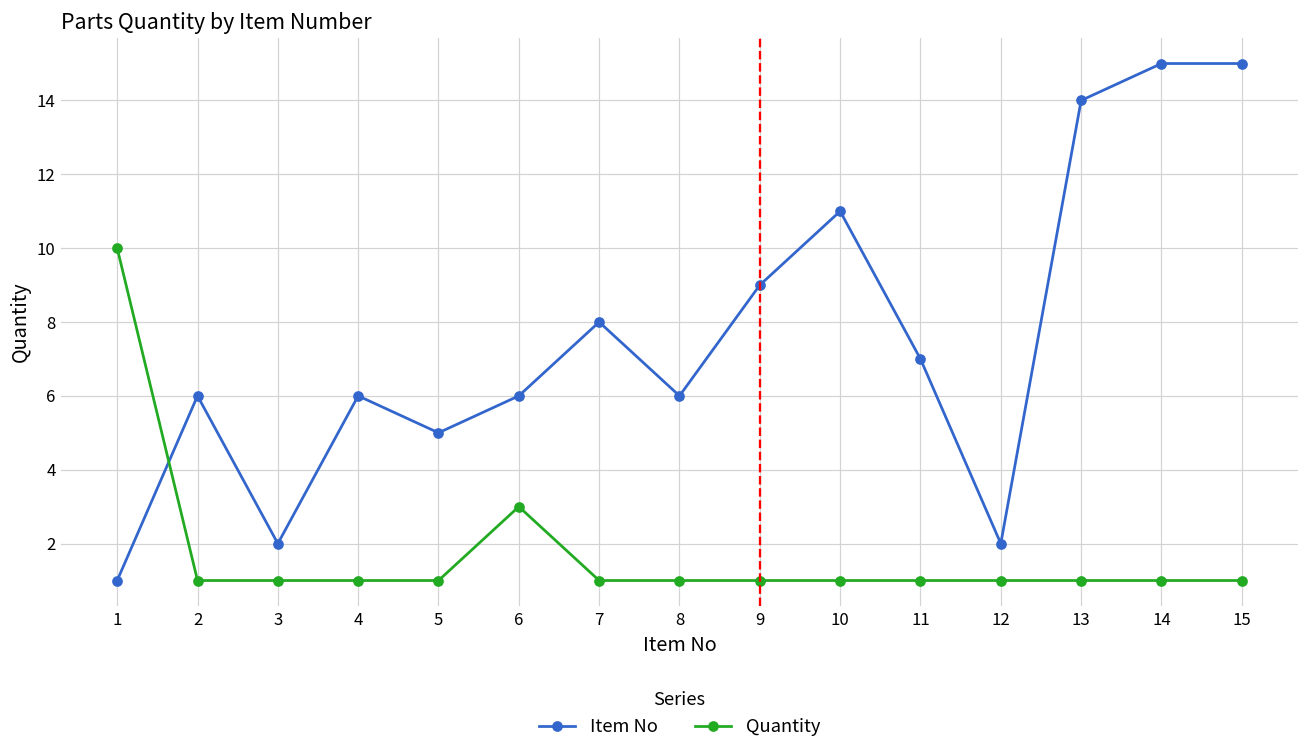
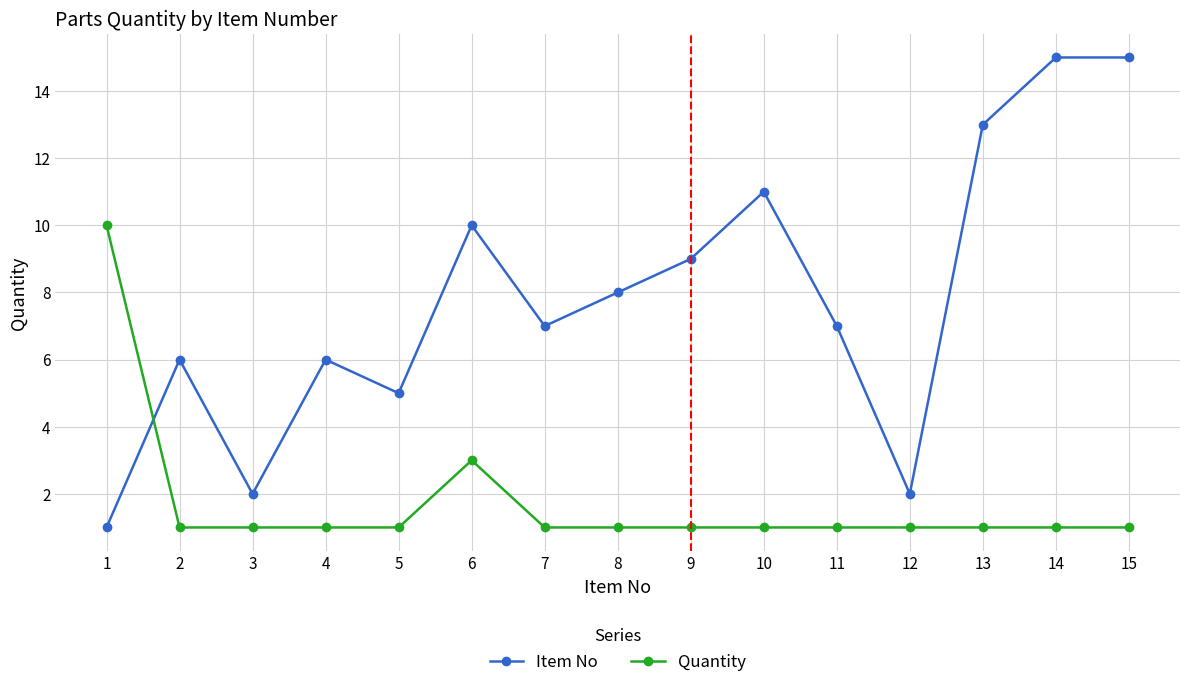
Item No, 6: 6 -> 10
Item No, 7: 8 -> 7
Item No, 8: 6 -> 8
Item No, 13: 14 -> 13
